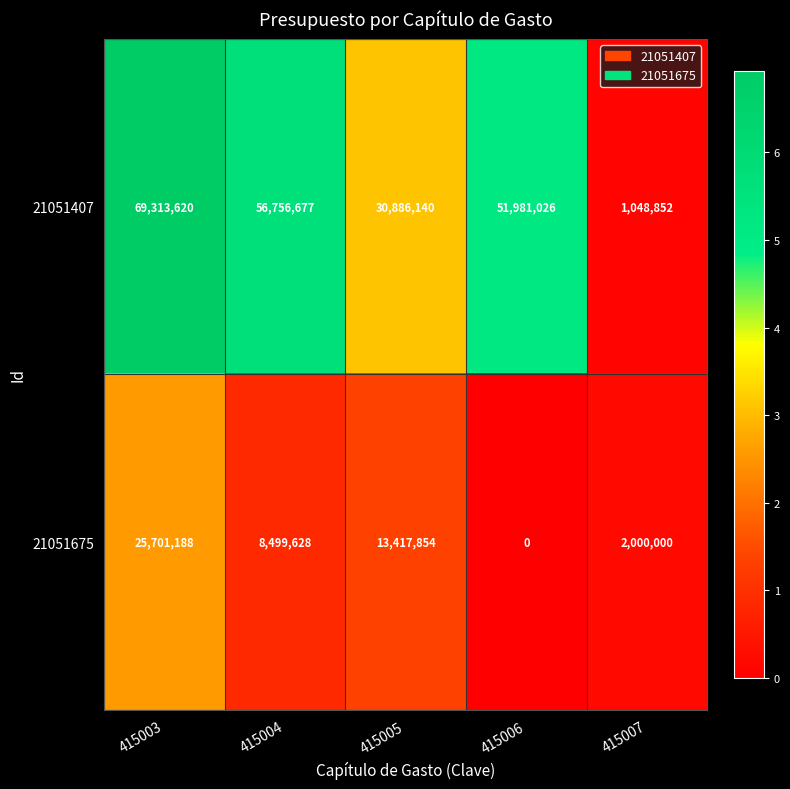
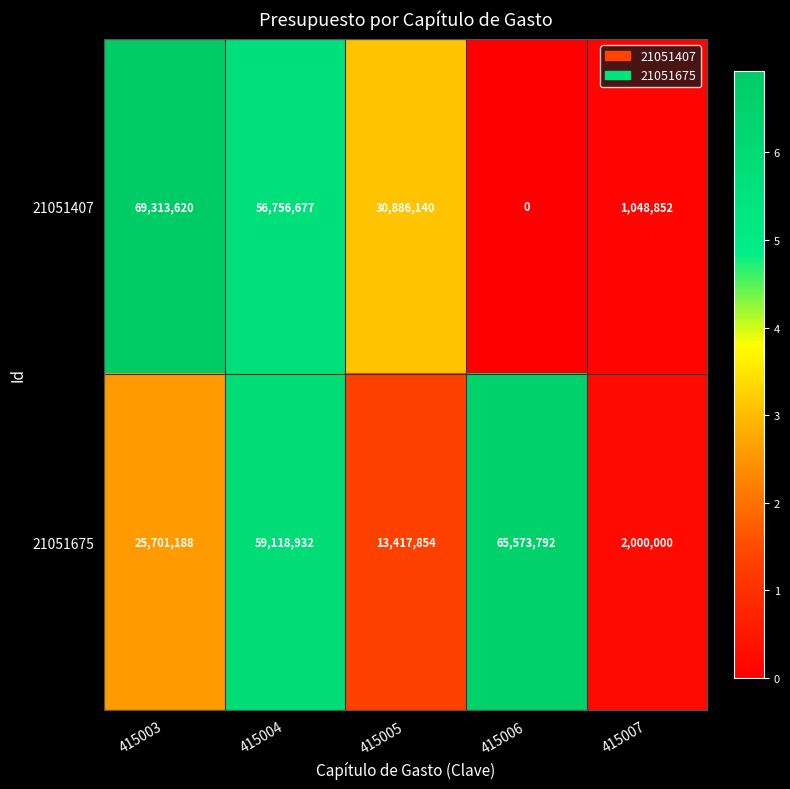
21051407, 415006: 51,981,026 -> 0
21051675, 415004: 8,499,628 -> 59,118,932
21051675, 415006: 0 -> 65,573,792
